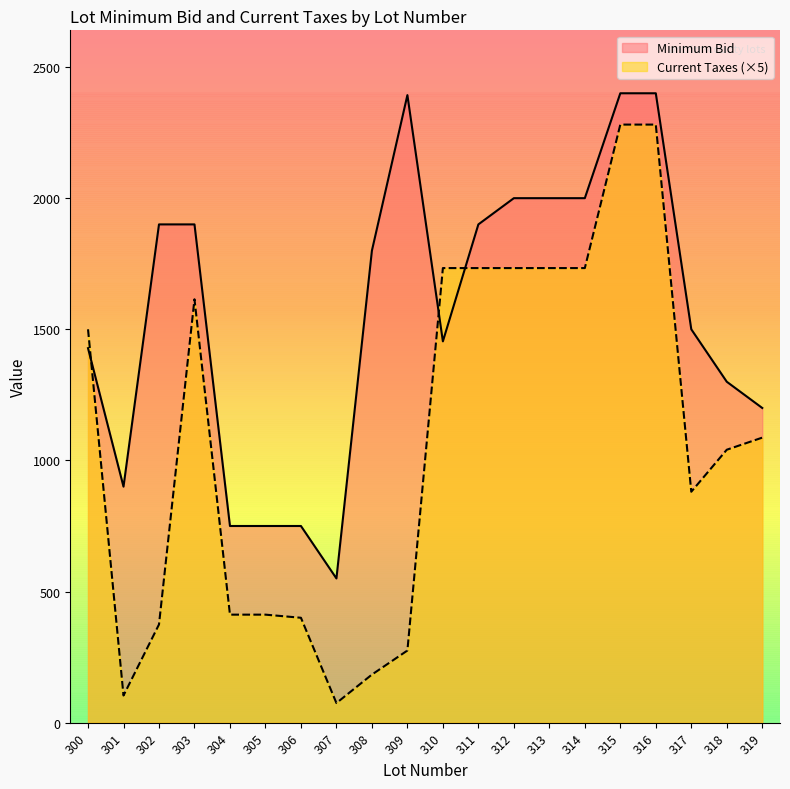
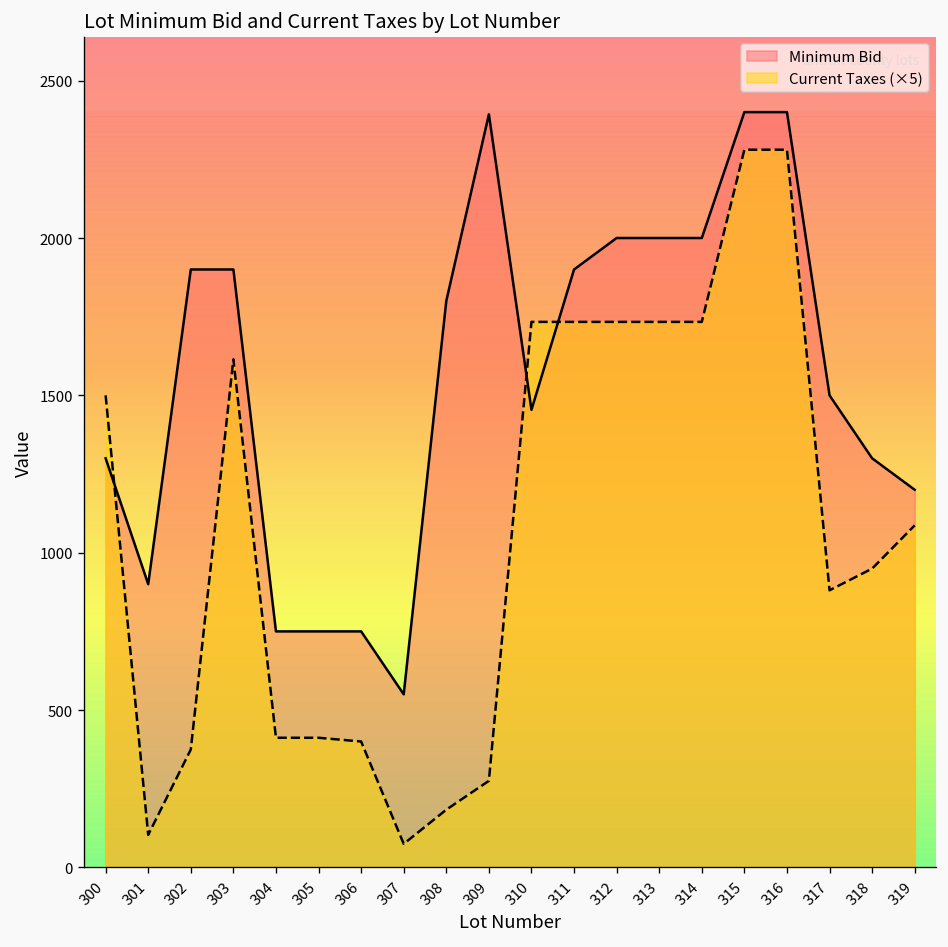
Minimum Bid, 300: 1430 -> 1300
Current Taxes (×5), 318: 1040 -> 950
